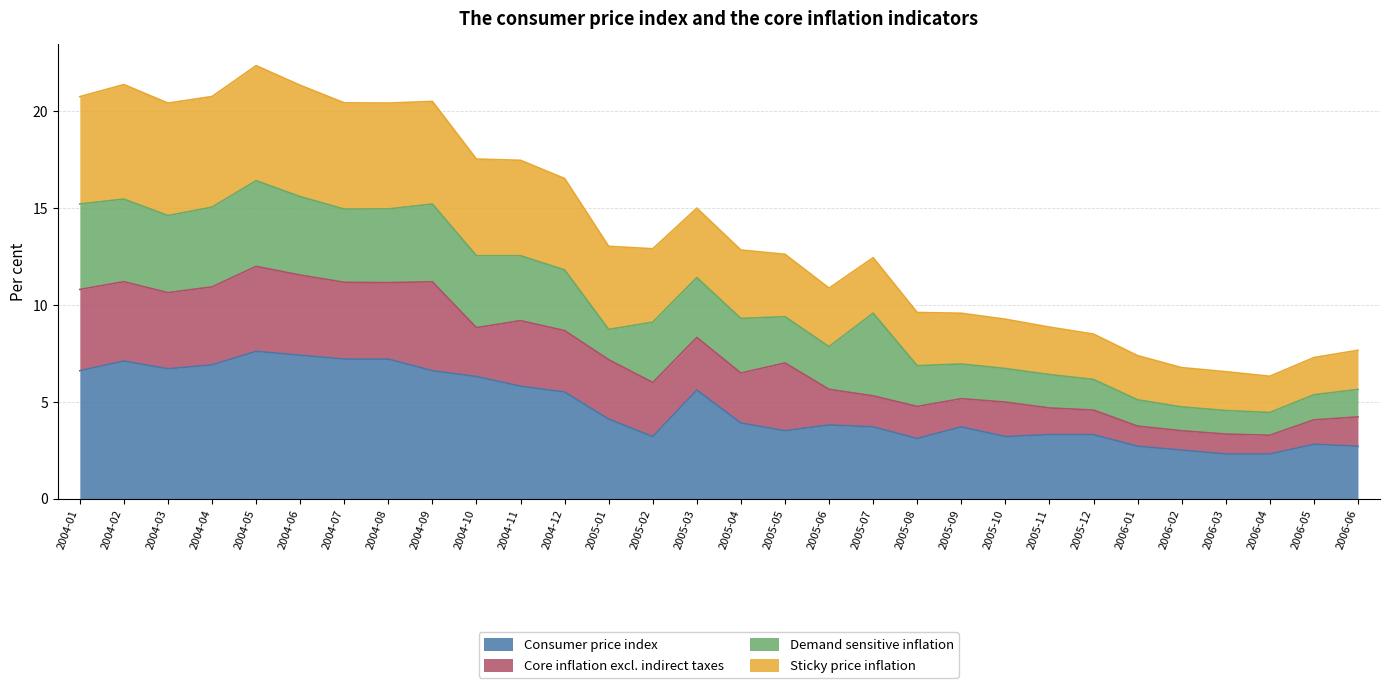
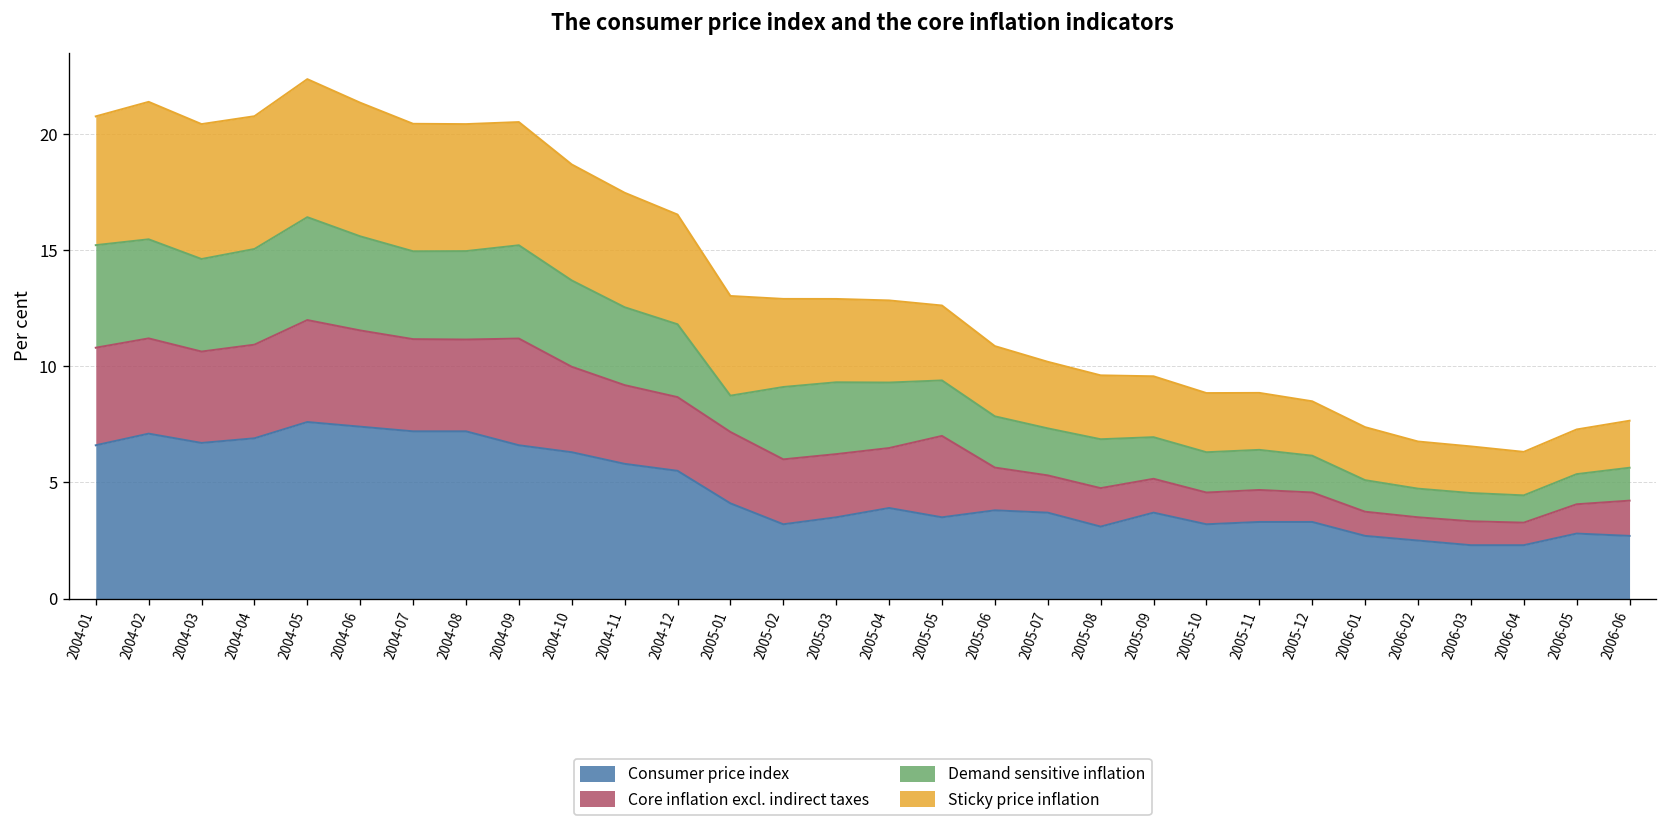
Core inflation excl. indirect taxes, 2004-10: 2.5 -> 3.7
Consumer price index, 2005-03: 5.6 -> 3.5
Demand sensitive inflation, 2005-07: 4.3 -> 2.0
Core inflation excl. indirect taxes, 2005-10: 1.8 -> 1.4
